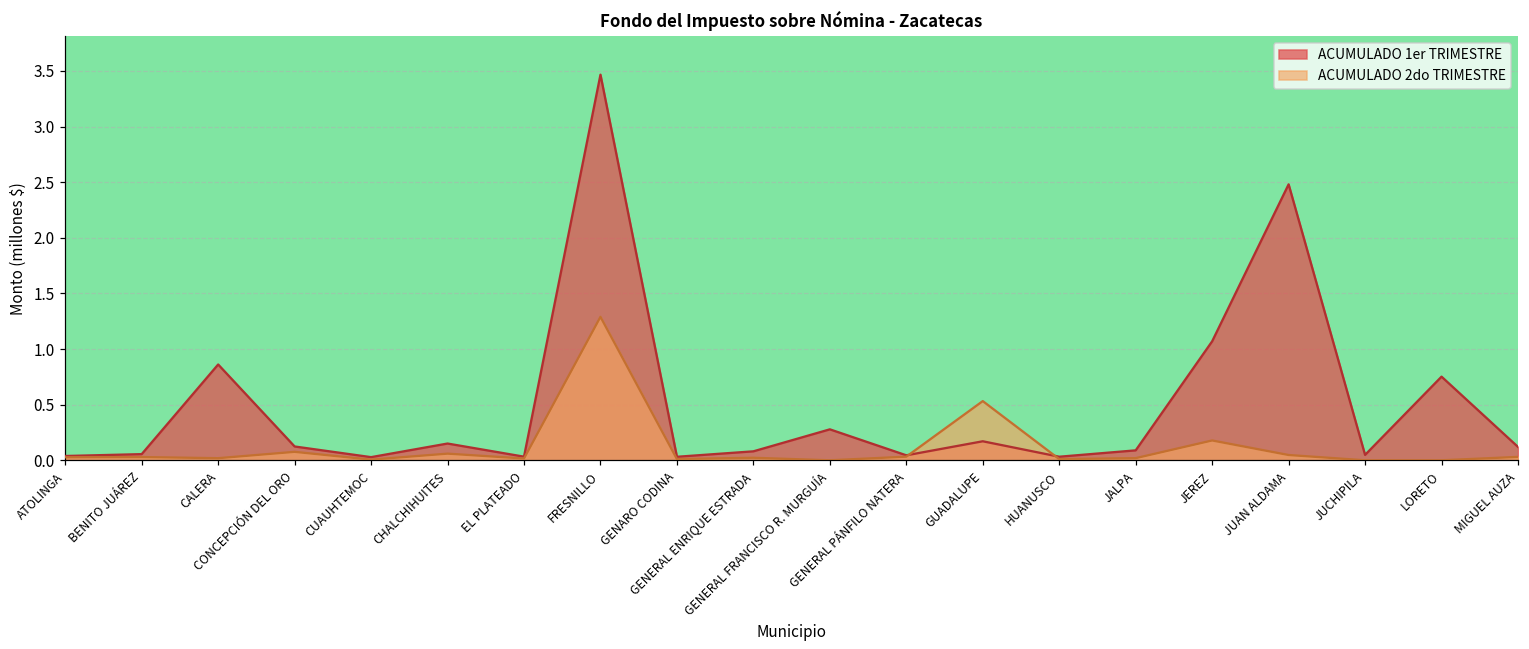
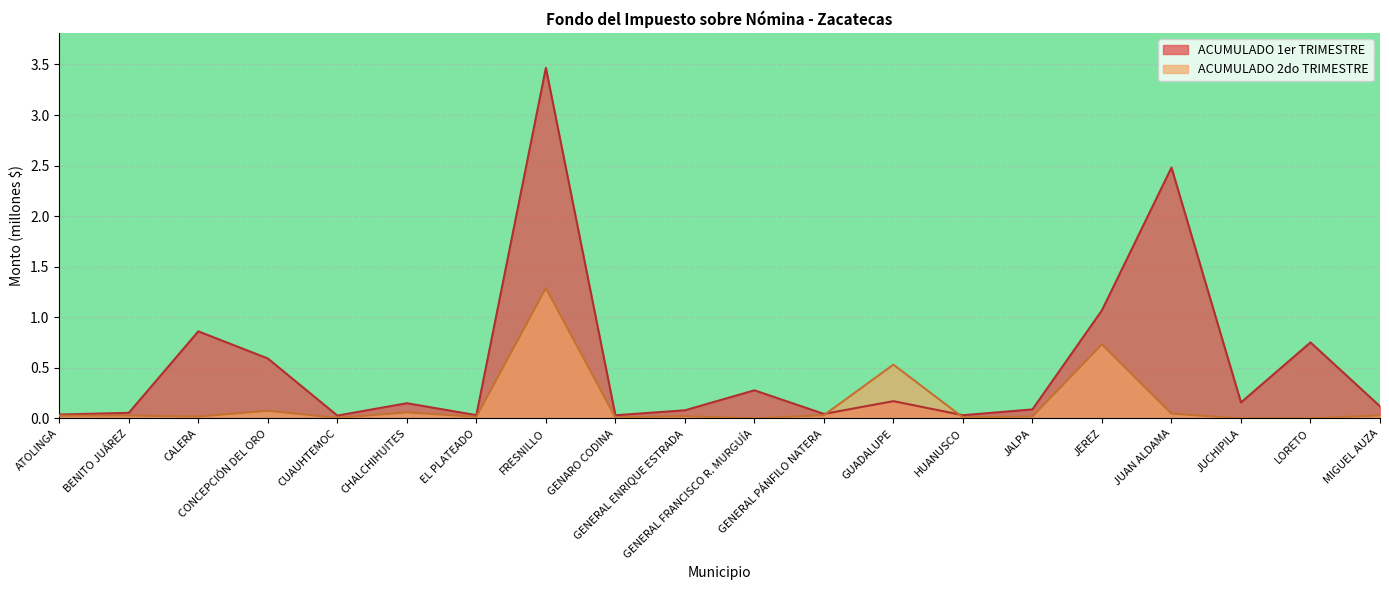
ACUMULADO 1er TRIMESTRE, CONCEPCIÓN DEL ORO: 0.12 -> 0.59
ACUMULADO 2do TRIMESTRE, JEREZ: 0.18 -> 0.73
ACUMULADO 1er TRIMESTRE, JUCHIPILA: 0.05 -> 0.16
